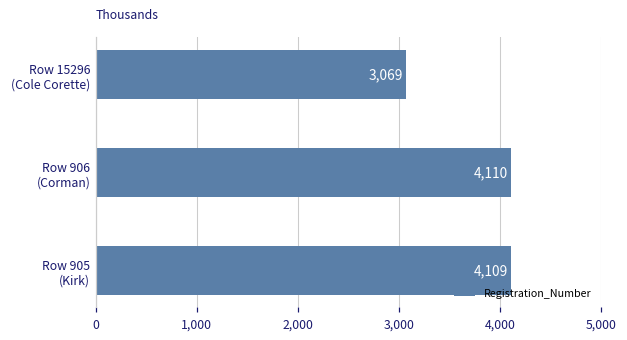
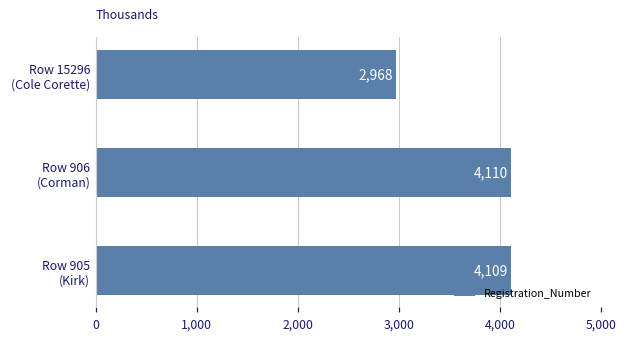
Row 15296 (Cole Corette): 3,069 -> 2,968
